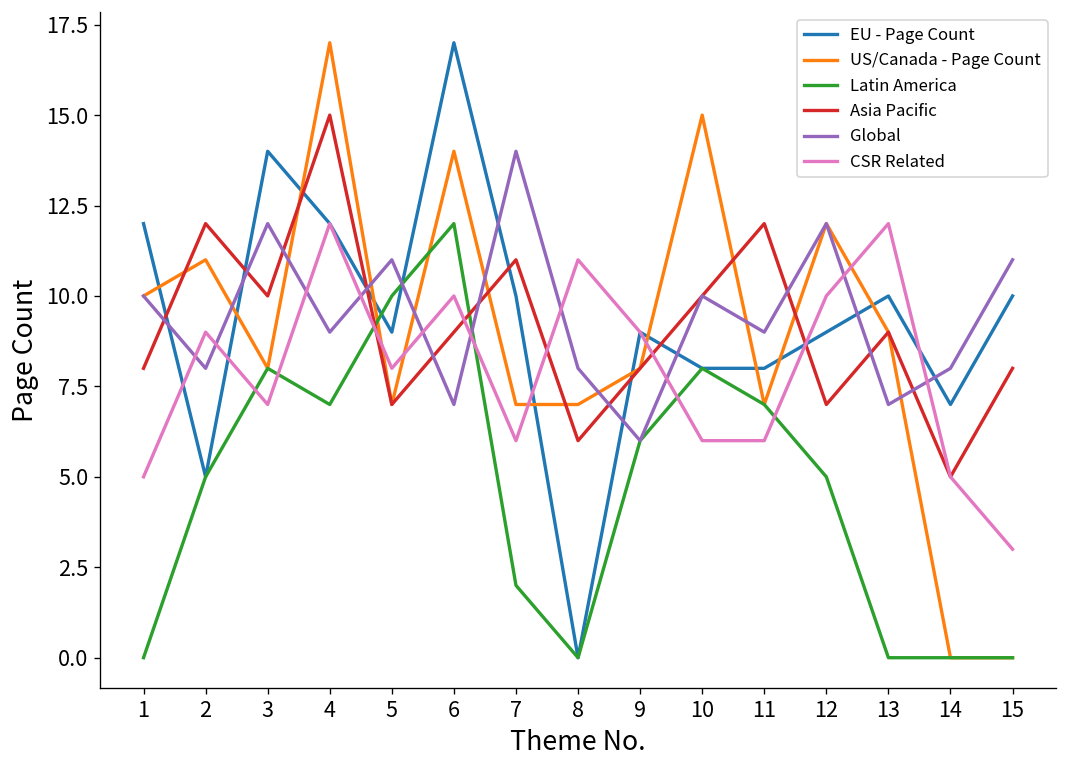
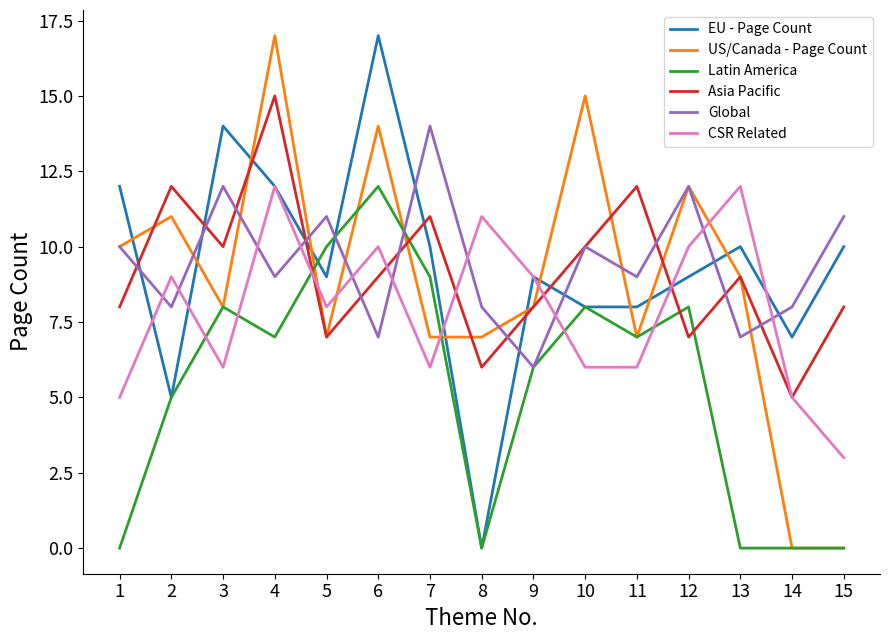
CSR Related, 3: 7 -> 6
Latin America, 7: 2 -> 9
Latin America, 12: 5 -> 8
